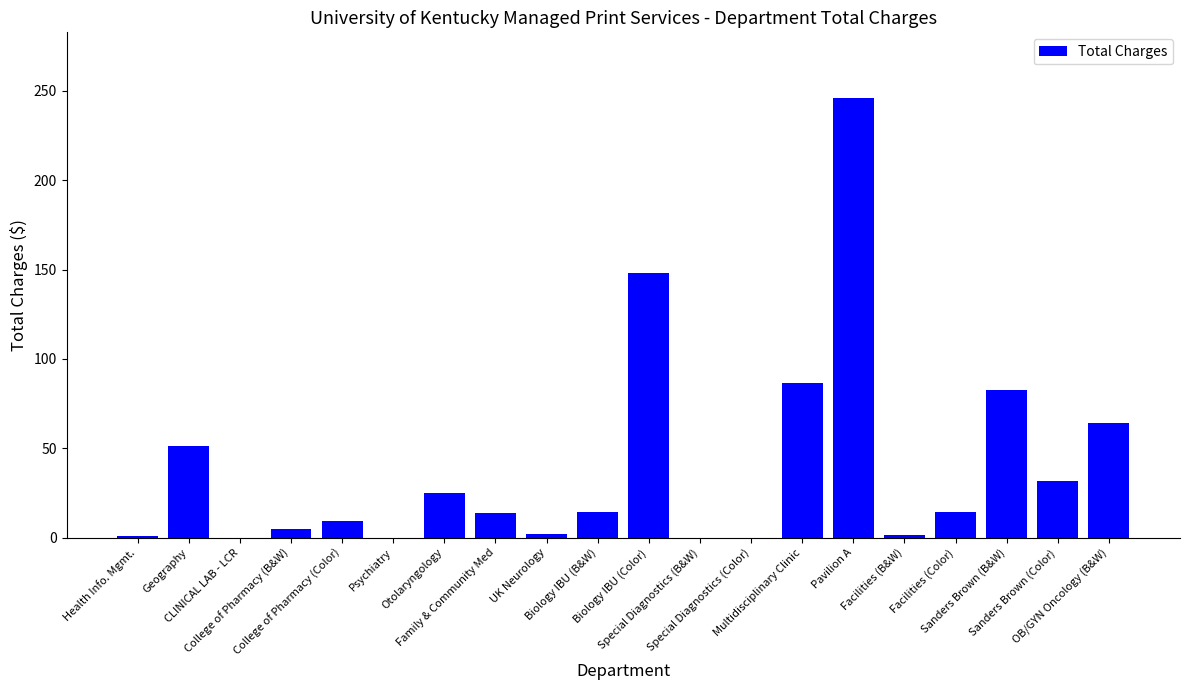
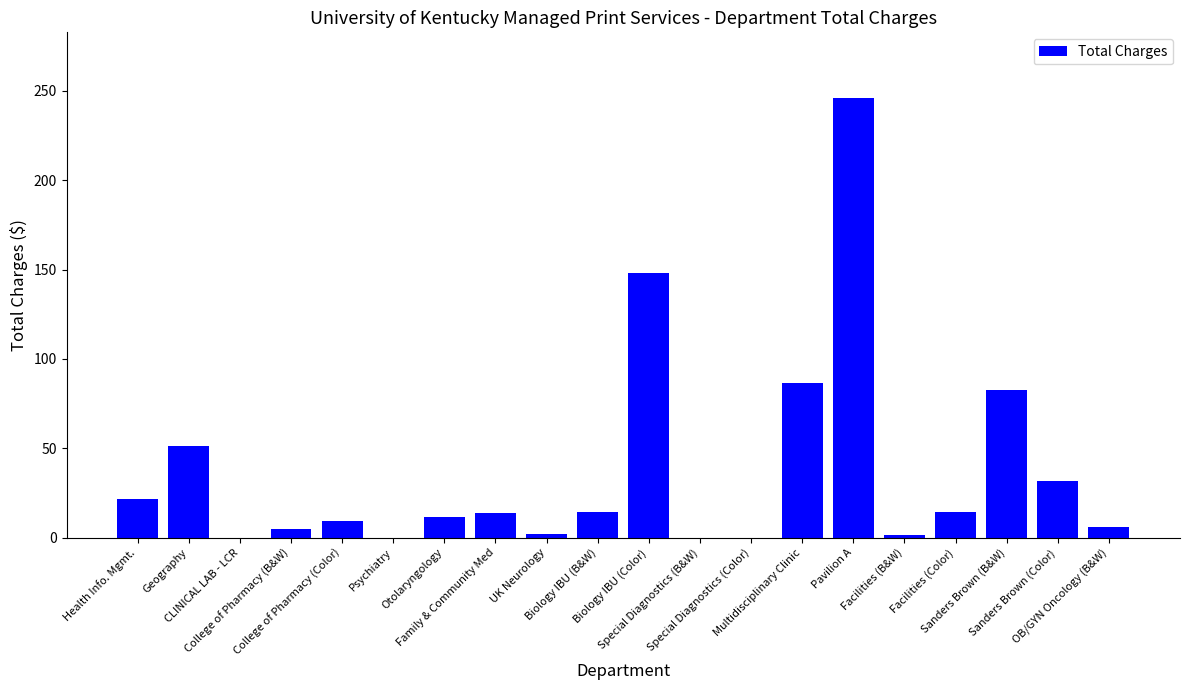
Health Info. Mgmt.: 1 -> 21
Otolaryngology: 25 -> 11
OB/GYN Oncology (B&W): 64 -> 6
